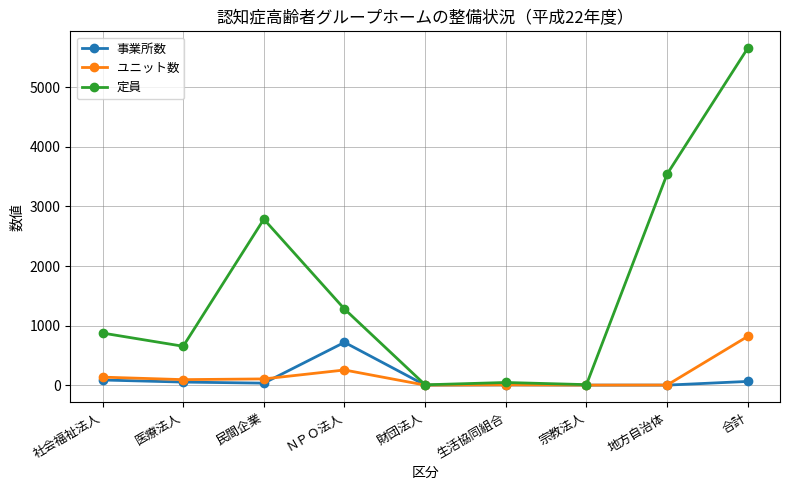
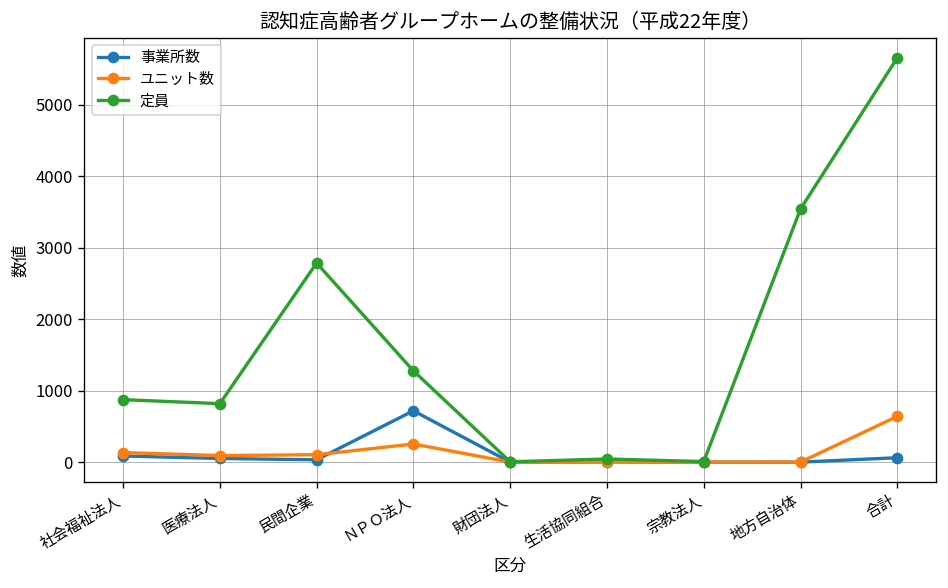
定員, 医療法人: 700 -> 800
ユニット数, 合計: 800 -> 600
